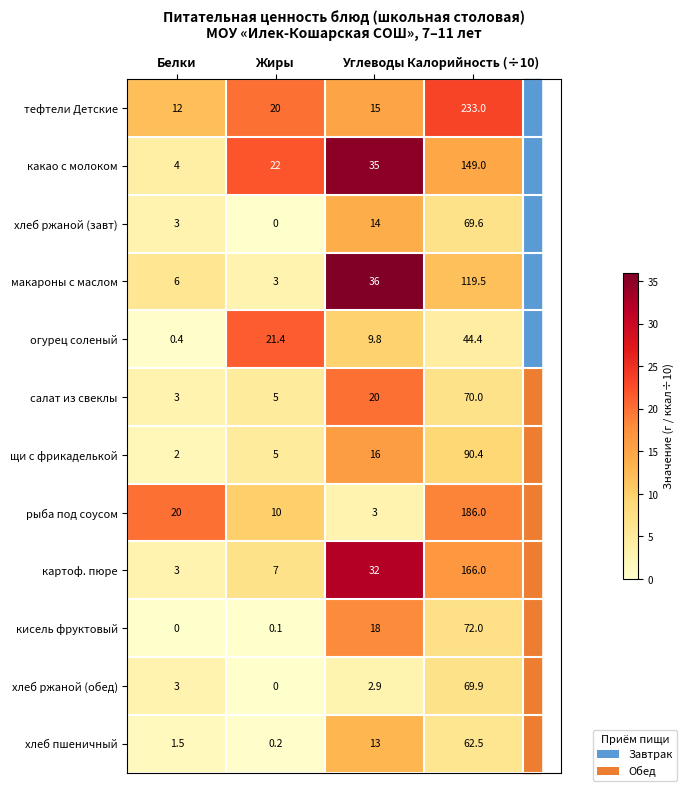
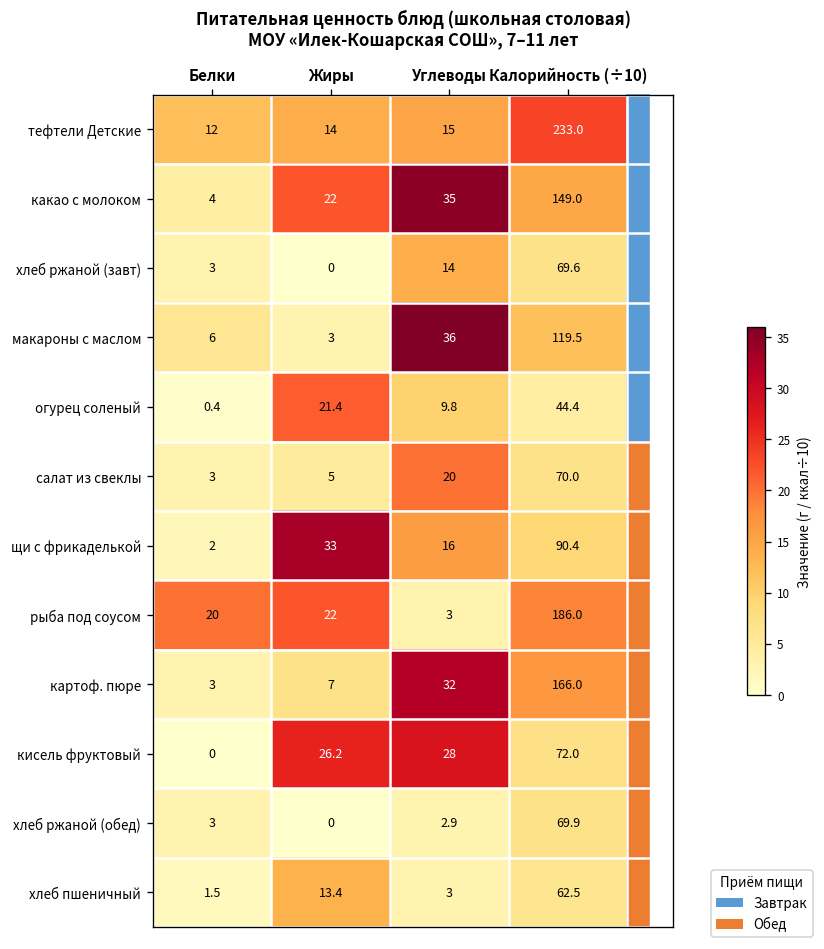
тефтели Детские, Жиры: 20 -> 14
щи с фрикаделькой, Жиры: 5 -> 33
рыба под соусом, Жиры: 10 -> 22
кисель фруктовый, Жиры: 0.1 -> 26.2
кисель фруктовый, Углеводы: 18 -> 28
хлеб пшеничный, Жиры: 0.2 -> 13.4
хлеб пшеничный, Углеводы: 13 -> 3
